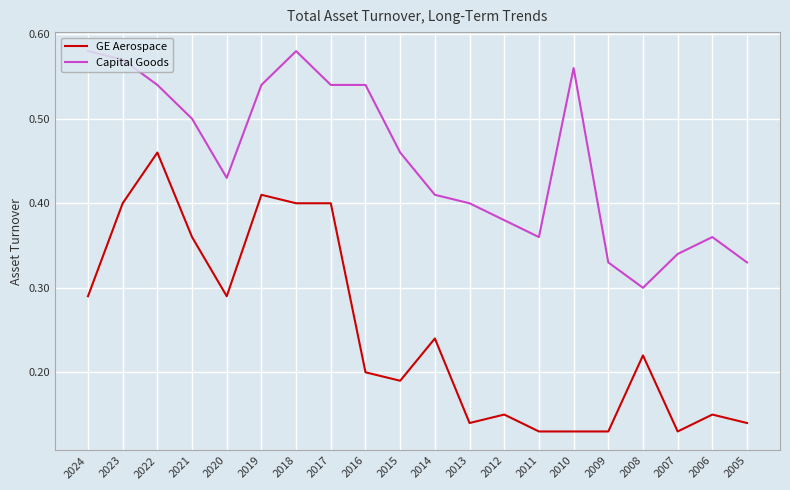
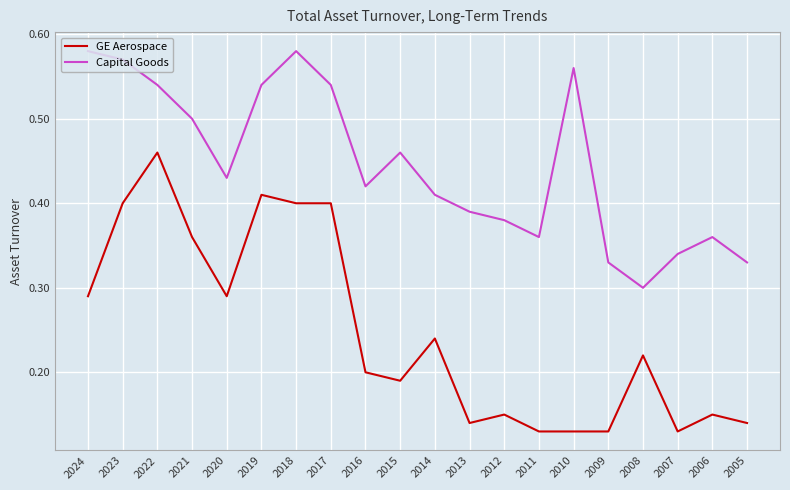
Capital Goods, 2016: 0.54 -> 0.42
Capital Goods, 2013: 0.40 -> 0.39
